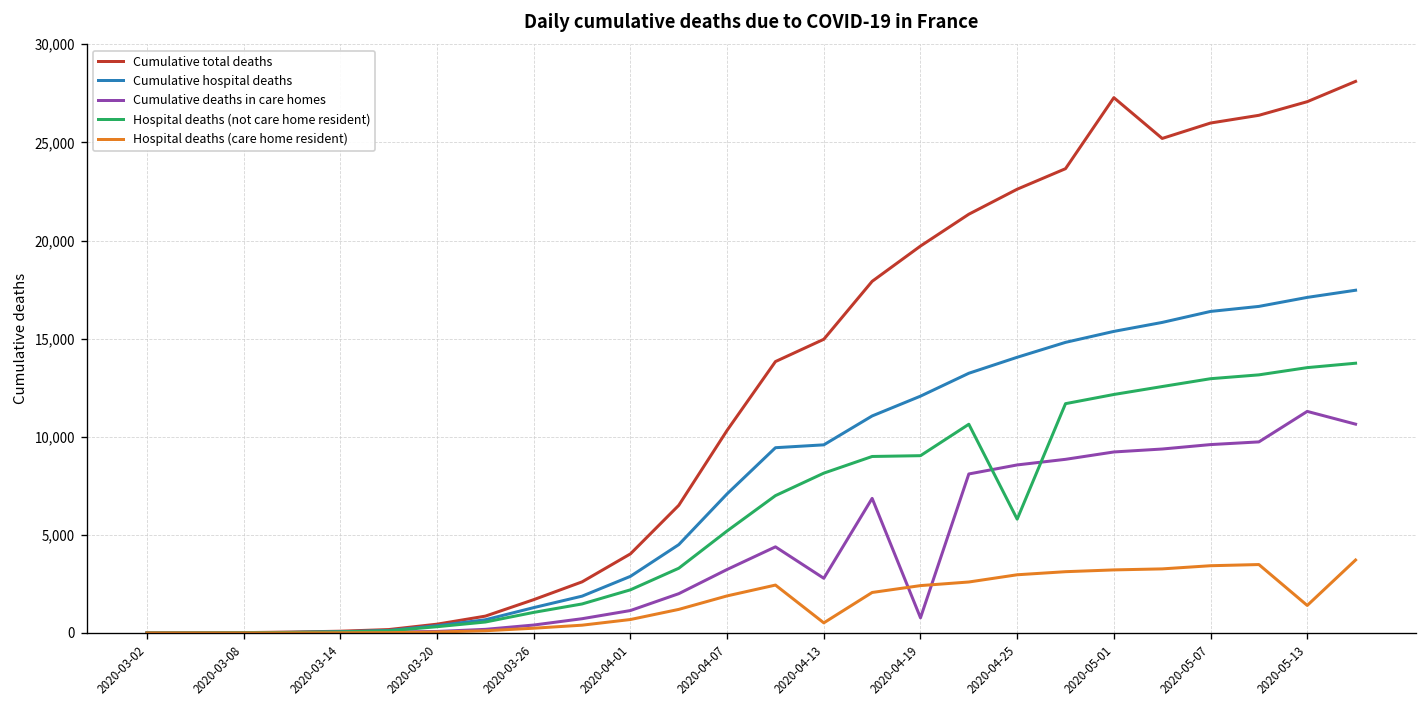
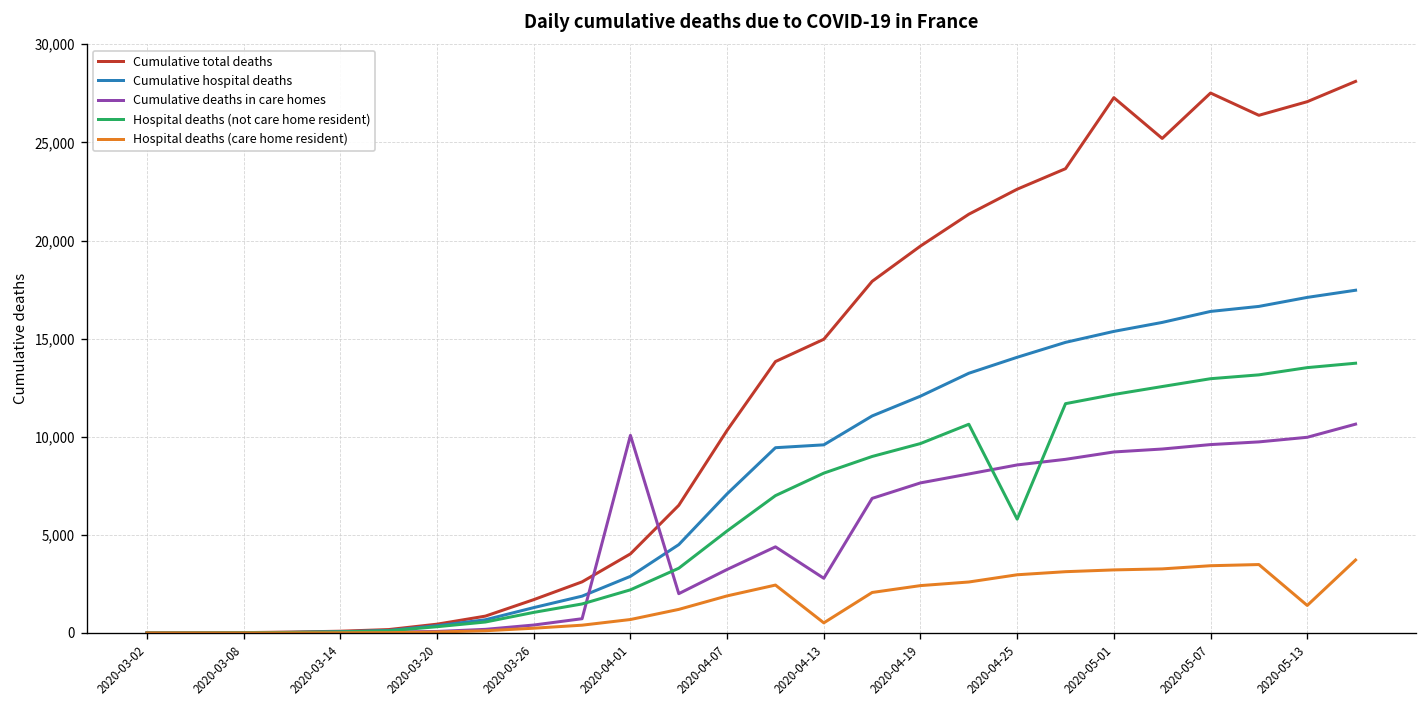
Cumulative deaths in care homes, 2020-04-01: 1,100 -> 10,100
Cumulative deaths in care homes, 2020-04-19: 800 -> 7,600
Hospital deaths (not care home resident), 2020-04-19: 9,000 -> 9,700
Cumulative total deaths, 2020-05-07: 26,000 -> 27,500
Cumulative deaths in care homes, 2020-05-13: 11,300 -> 10,000
